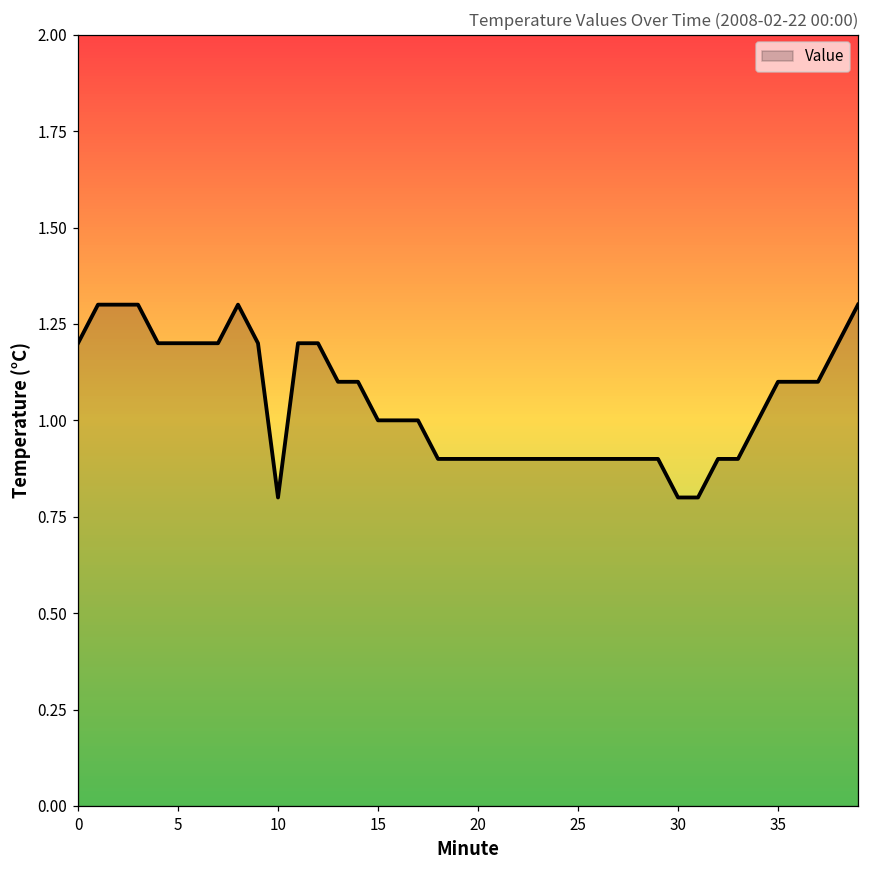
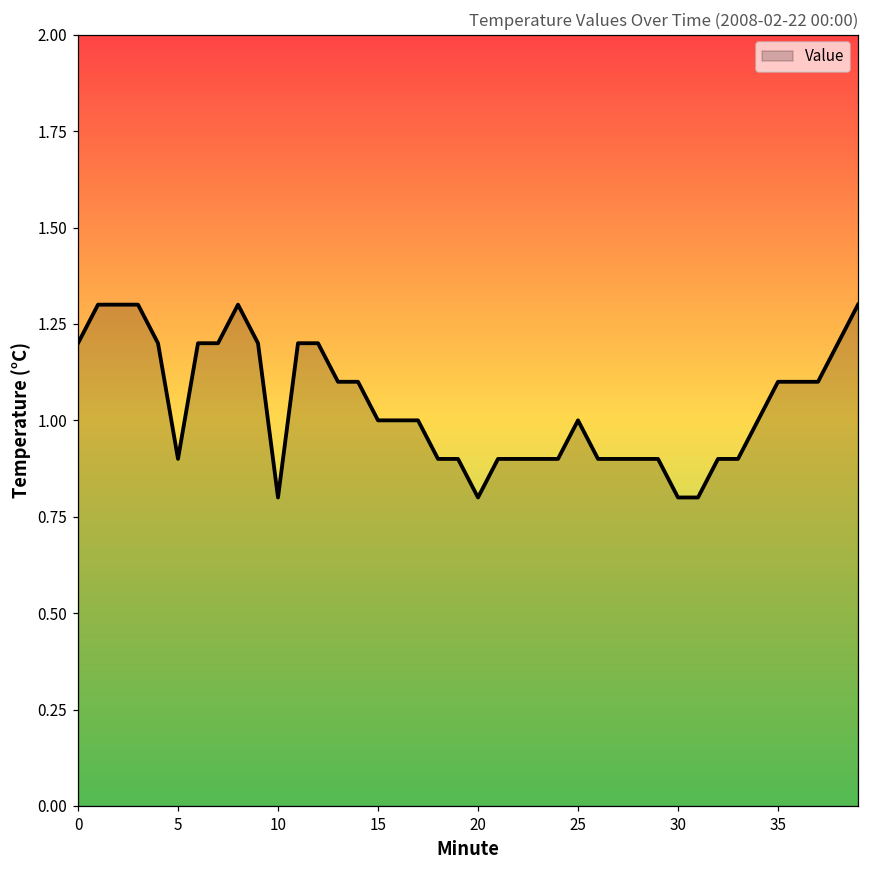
5: 1.2 -> 0.9
20: 0.9 -> 0.8
25: 0.9 -> 1.0
